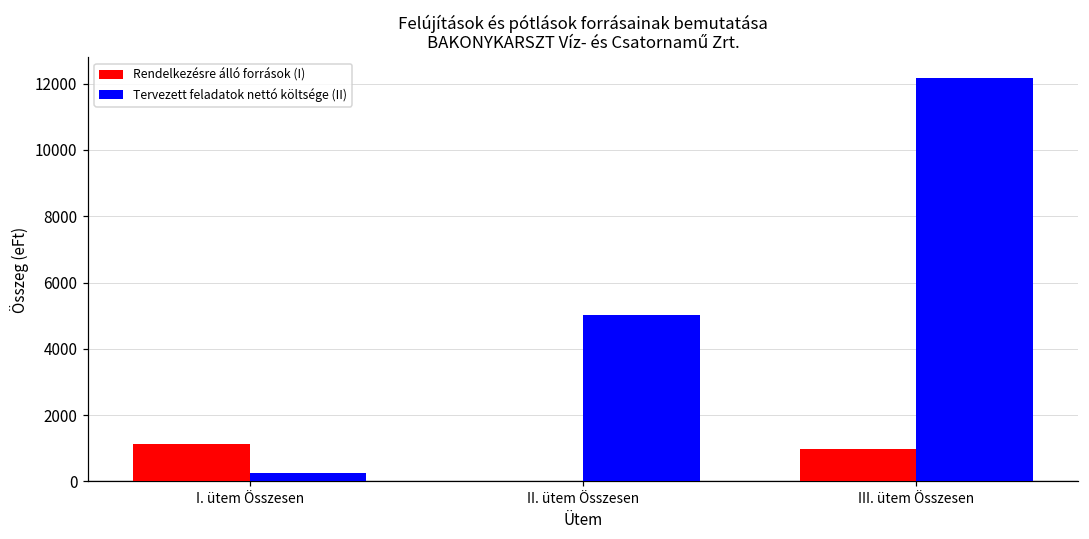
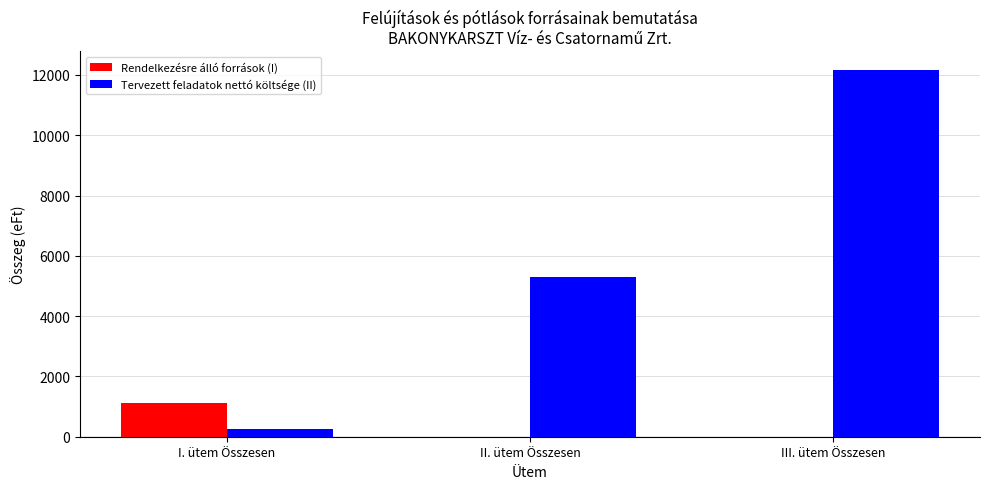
Tervezett feladatok nettó költsége (II), II. ütem Összesen: 5000 -> 5300
Rendelkezésre álló források (I), III. ütem Összesen: 1000 -> 0
